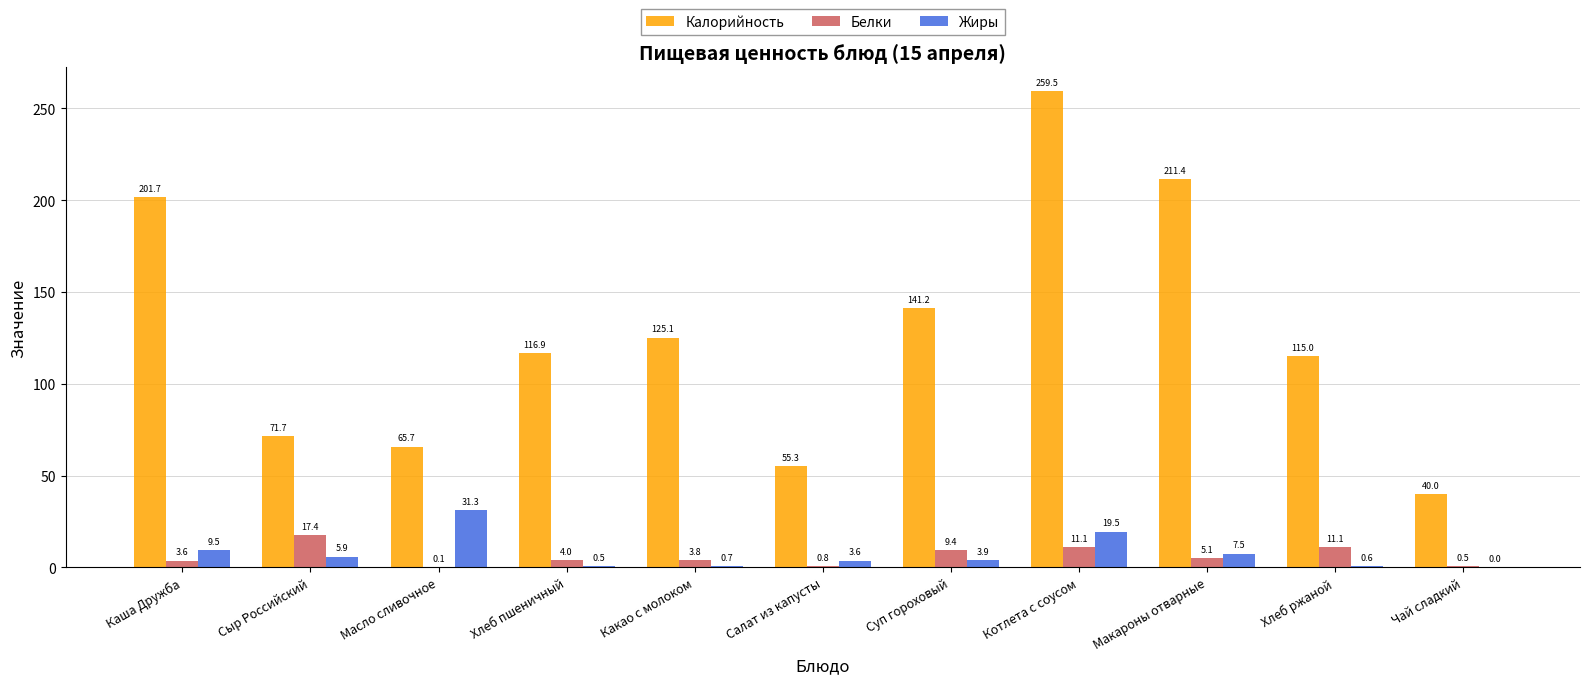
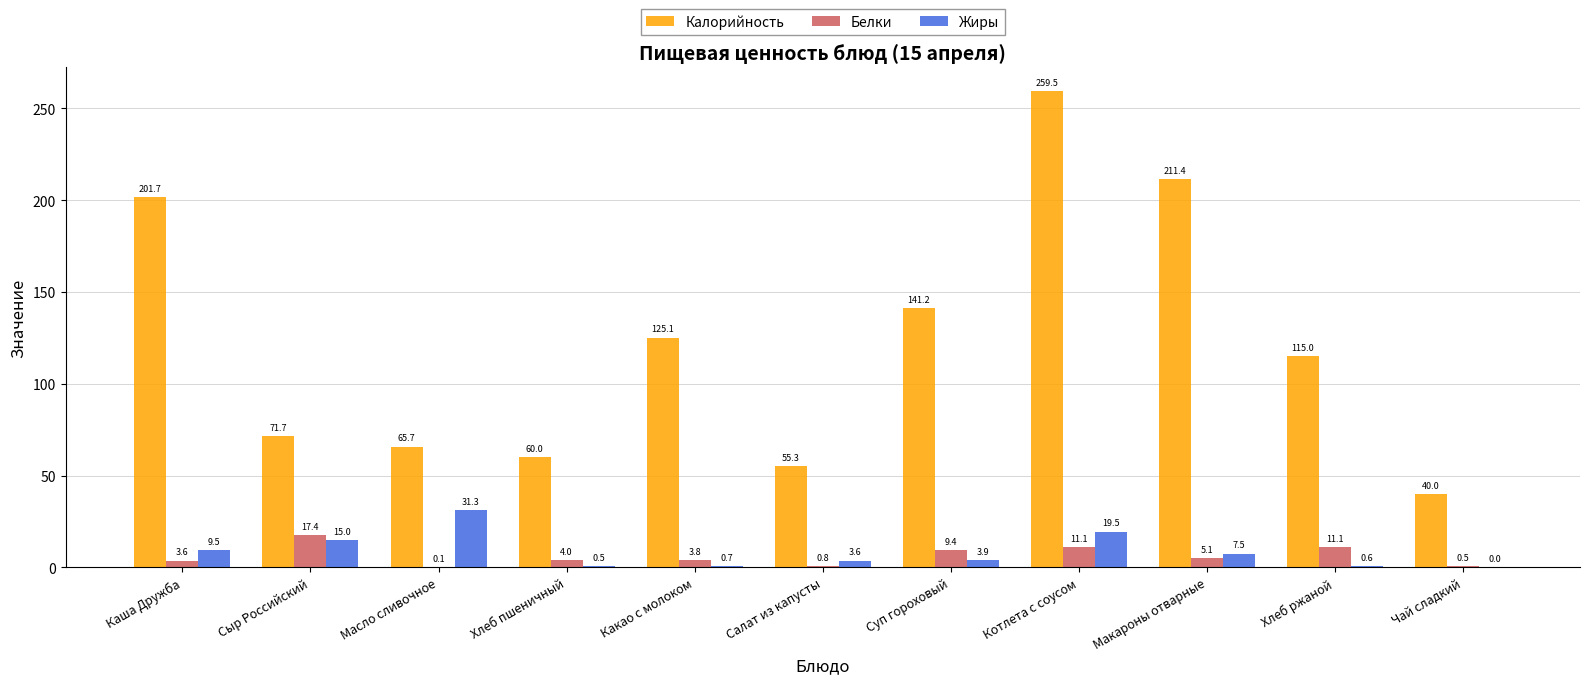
Жиры, Сыр Российский: 5.9 -> 15.0
Калорийность, Хлеб пшеничный: 116.9 -> 60.0
